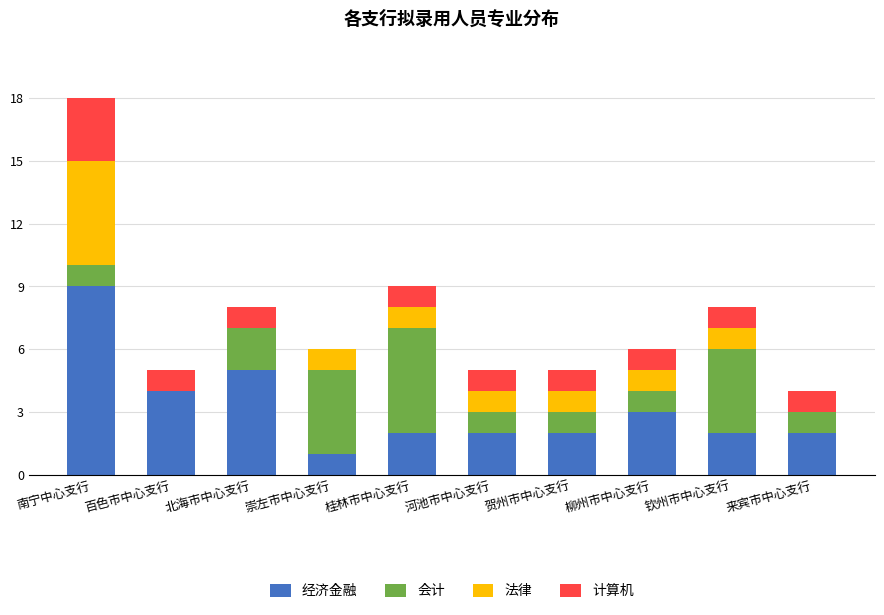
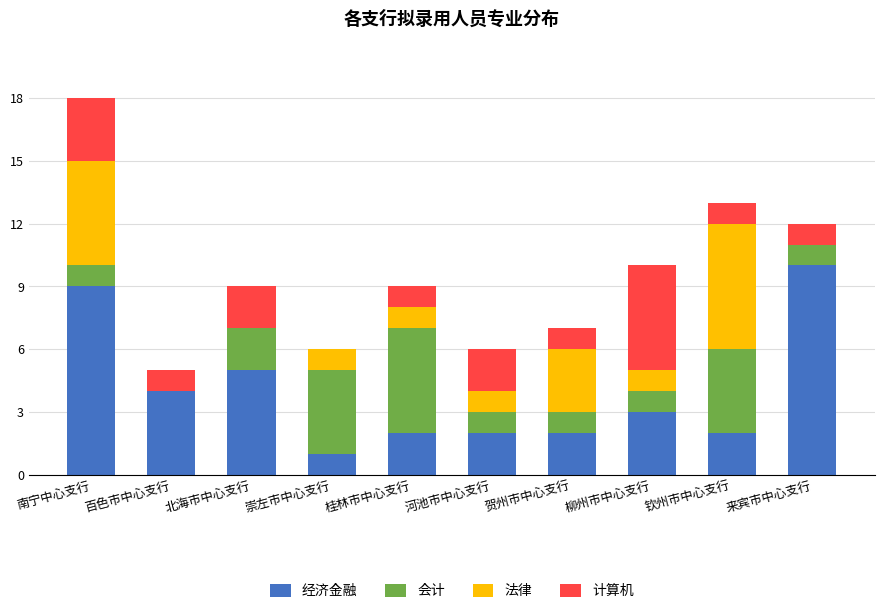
计算机, 北海市中心支行: 1 -> 2
计算机, 河池市中心支行: 1 -> 2
法律, 贺州市中心支行: 1 -> 3
计算机, 柳州市中心支行: 1 -> 5
法律, 钦州市中心支行: 1 -> 6
经济金融, 来宾市中心支行: 2 -> 10
